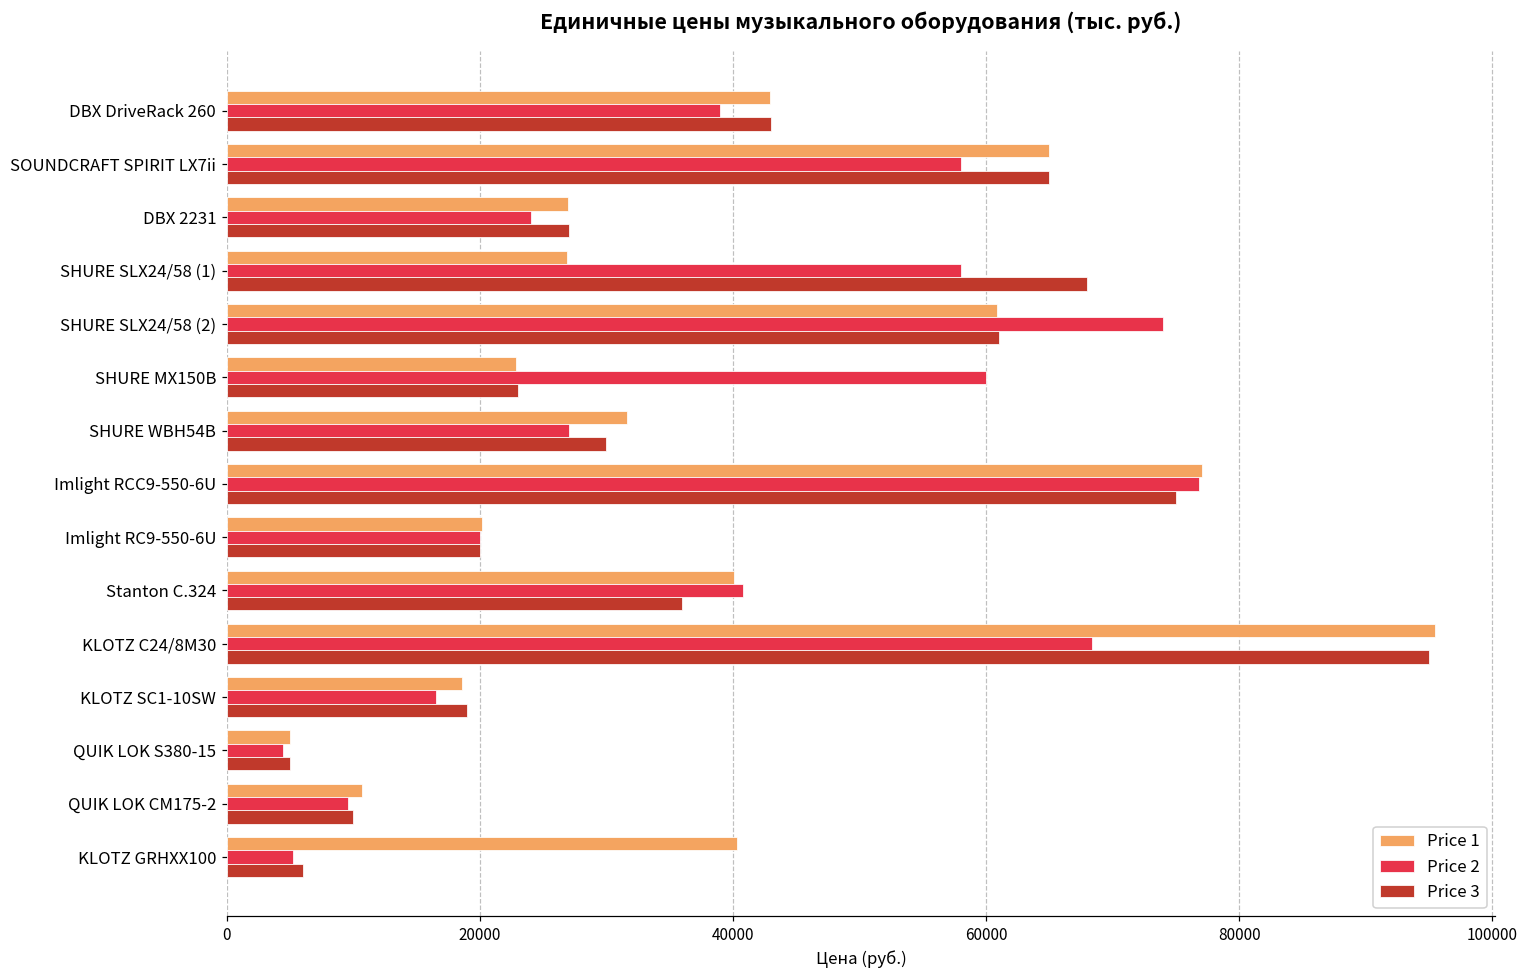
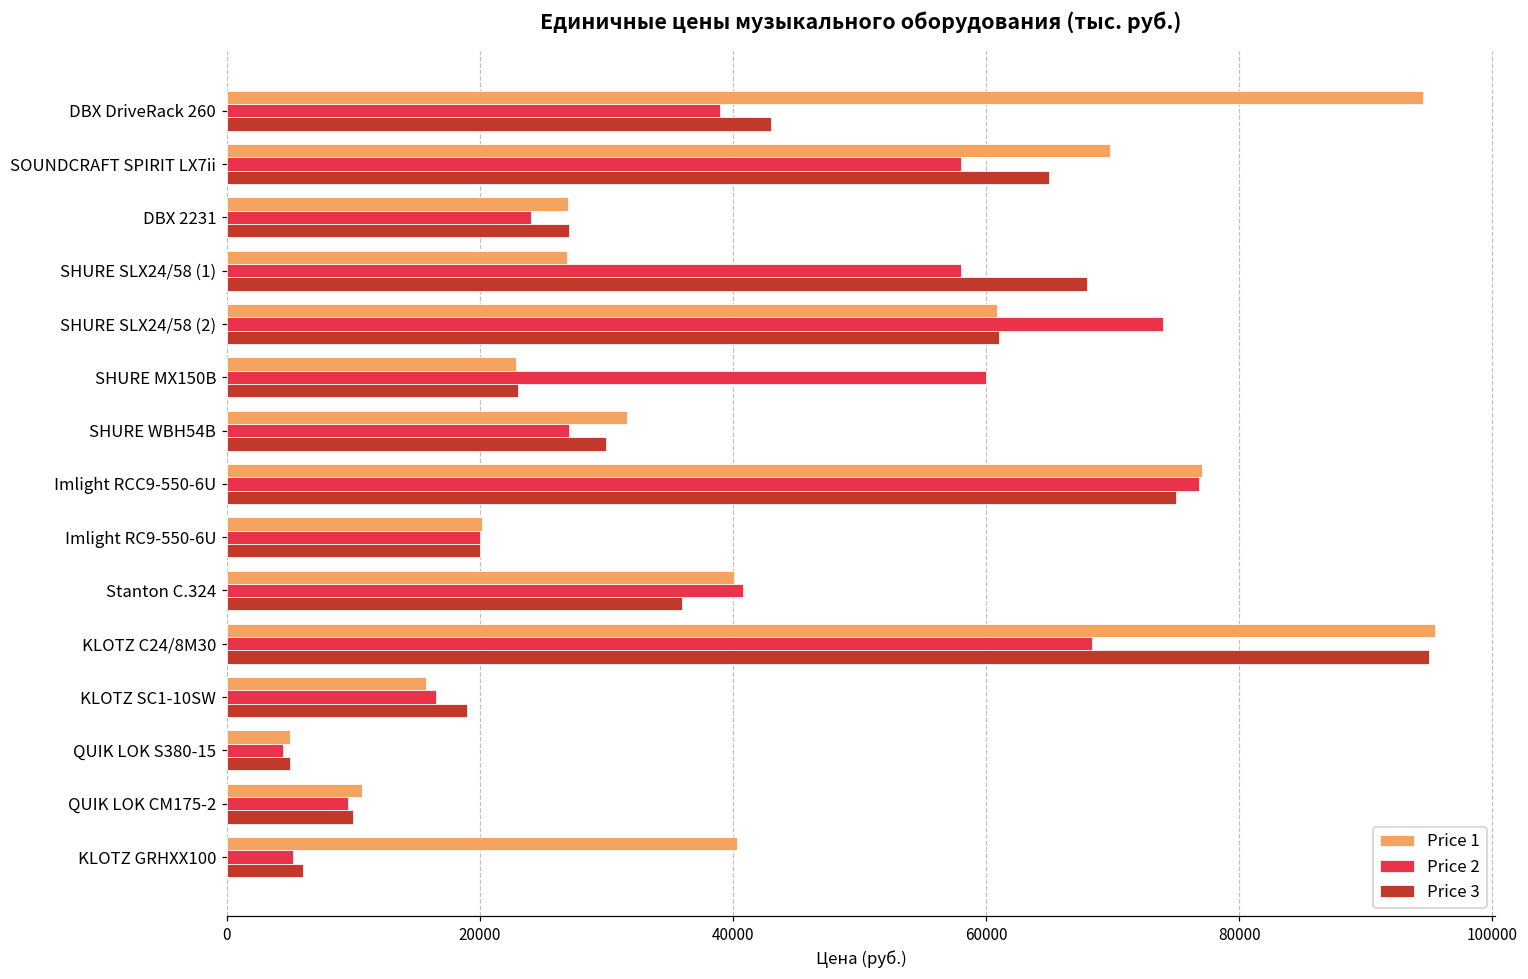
Price 1, DBX DriveRack 260: 42900 -> 94500
Price 1, SOUNDCRAFT SPIRIT LX7ii: 65000 -> 69800
Price 1, KLOTZ SC1-10SW: 18600 -> 15700
